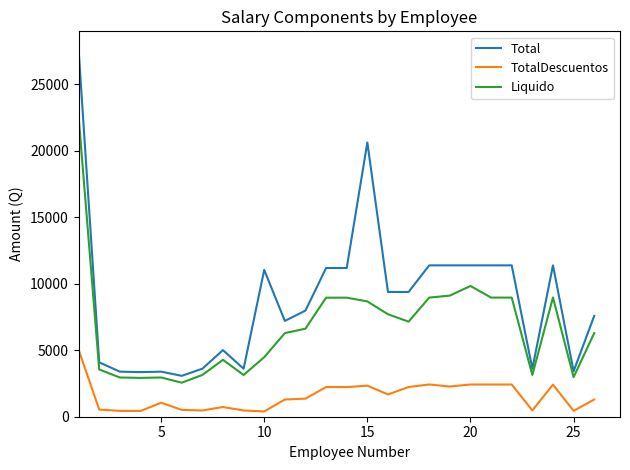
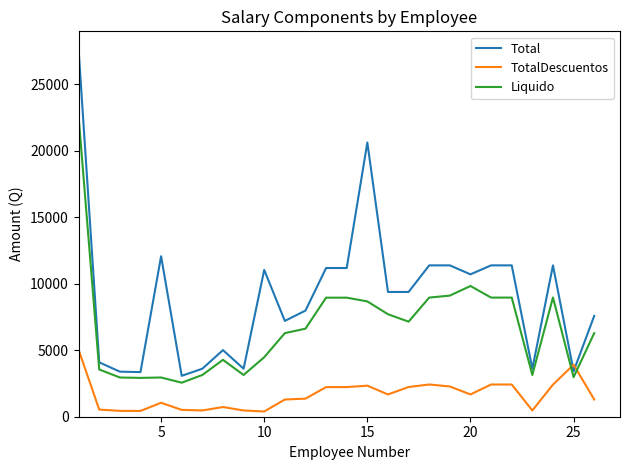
Total, 5: 3400 -> 12100
Total, 20: 11400 -> 10700
TotalDescuentos, 20: 2400 -> 1700
TotalDescuentos, 25: 400 -> 3900
